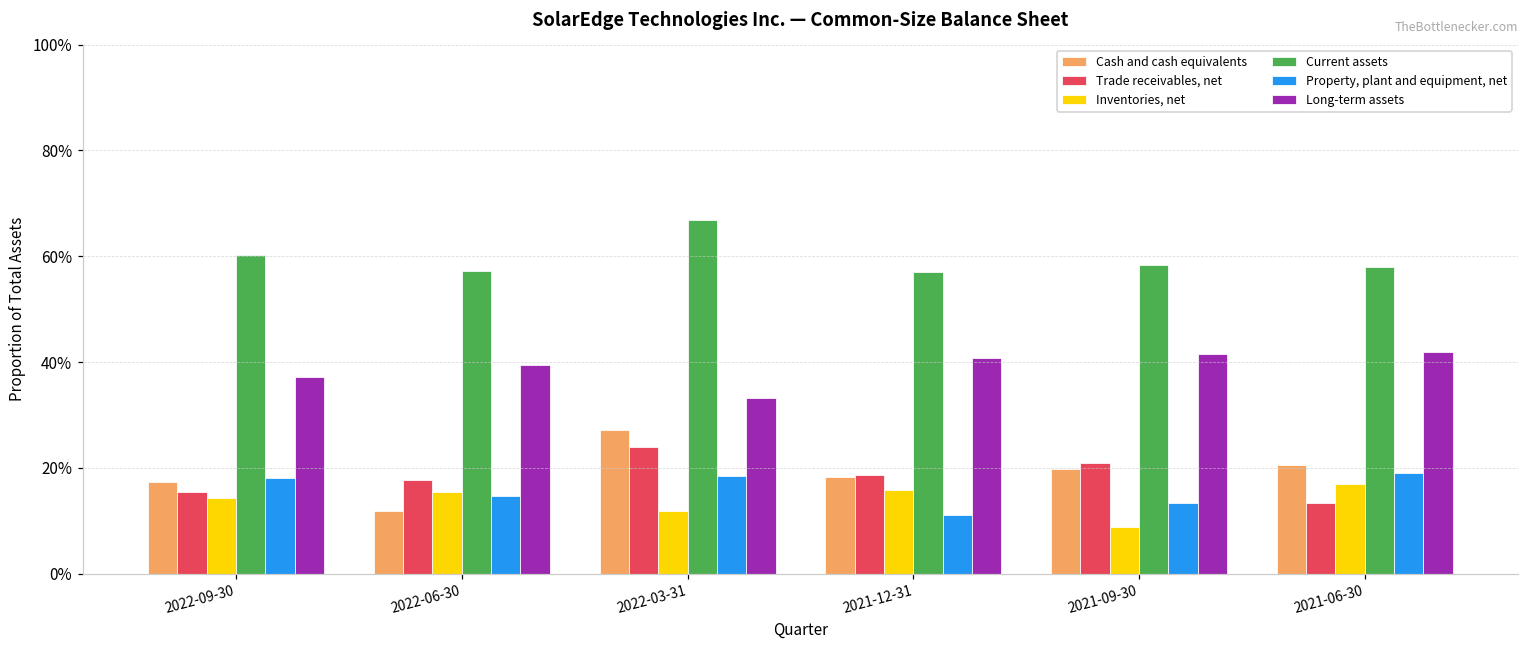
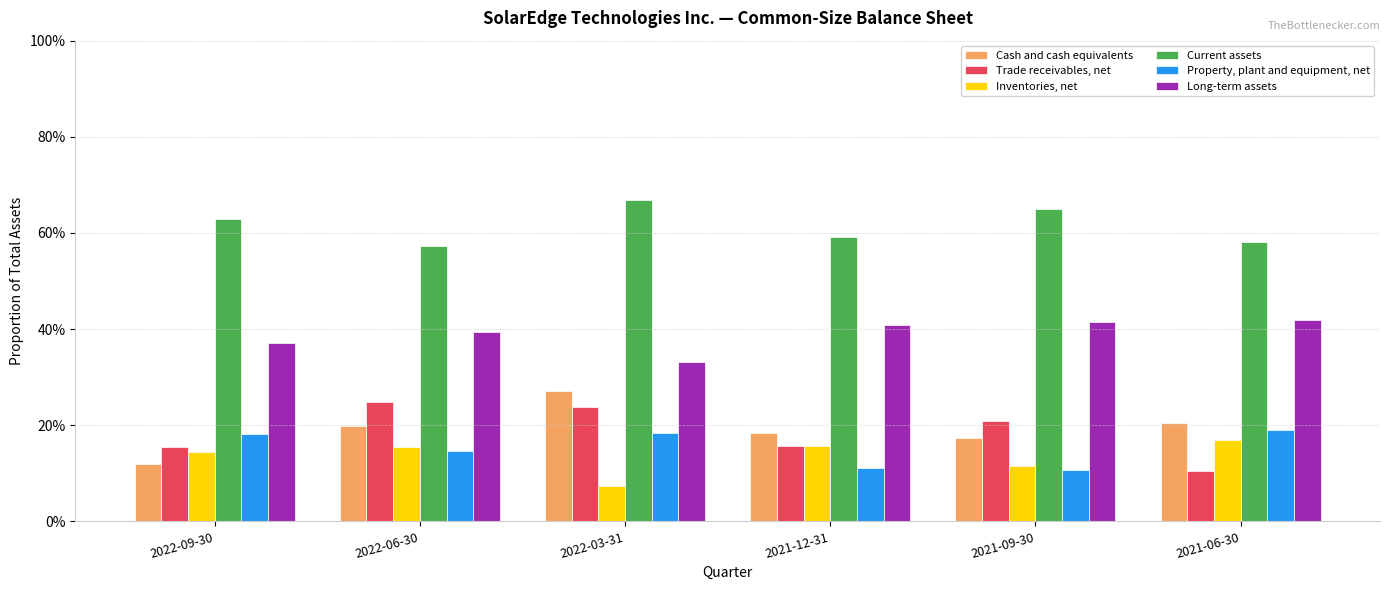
Cash and cash equivalents, 2022-09-30: 17% -> 12%
Current assets, 2022-09-30: 60% -> 63%
Cash and cash equivalents, 2022-06-30: 12% -> 20%
Trade receivables, net, 2022-06-30: 18% -> 25%
Inventories, net, 2022-03-31: 12% -> 7%
Trade receivables, net, 2021-12-31: 19% -> 16%
Current assets, 2021-12-31: 57% -> 59%
Cash and cash equivalents, 2021-09-30: 20% -> 17%
Inventories, net, 2021-09-30: 9% -> 11%
Current assets, 2021-09-30: 58% -> 65%
Property, plant and equipment, net, 2021-09-30: 13% -> 11%
Trade receivables, net, 2021-06-30: 13% -> 10%
